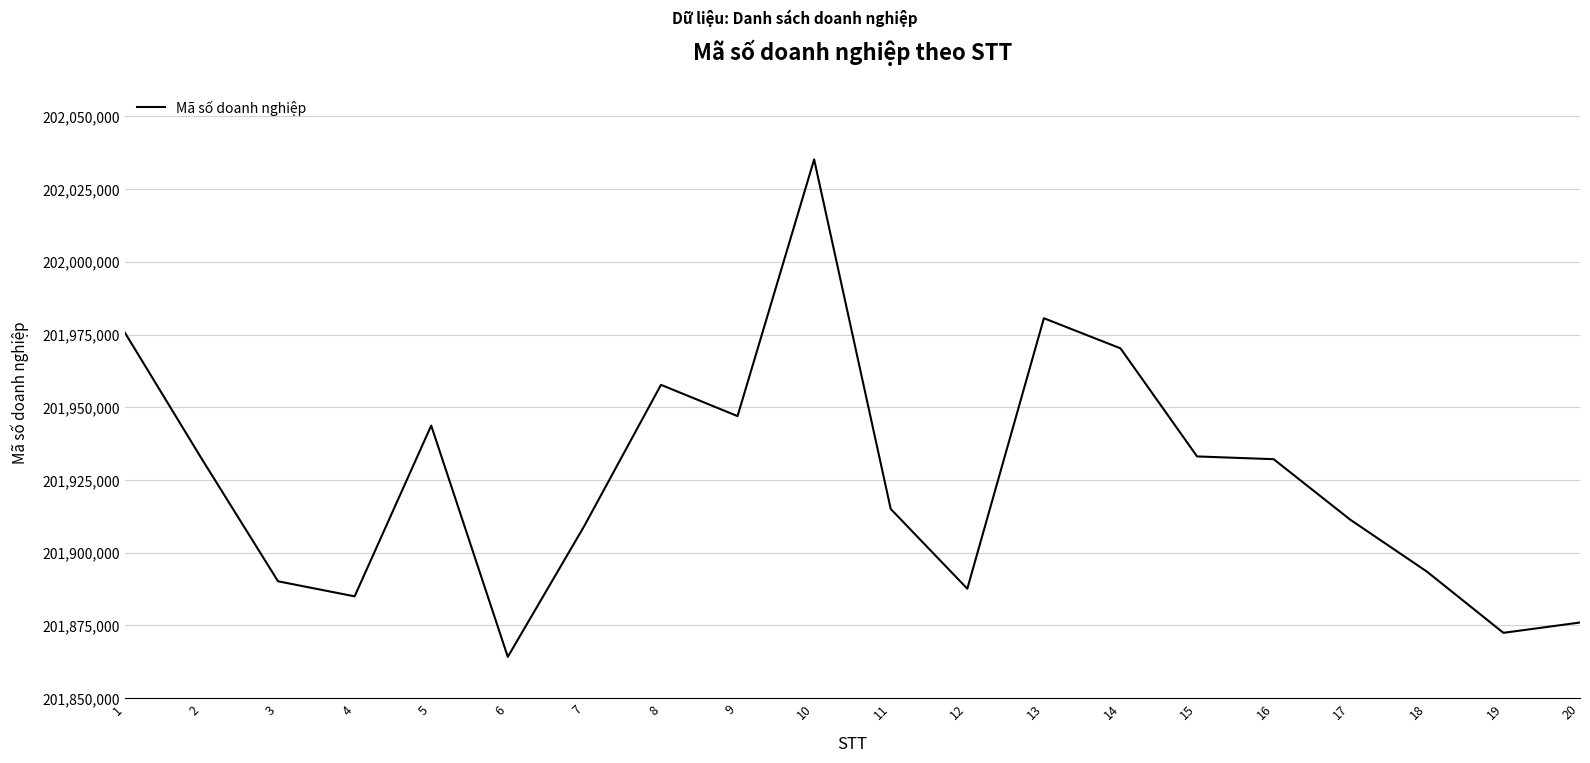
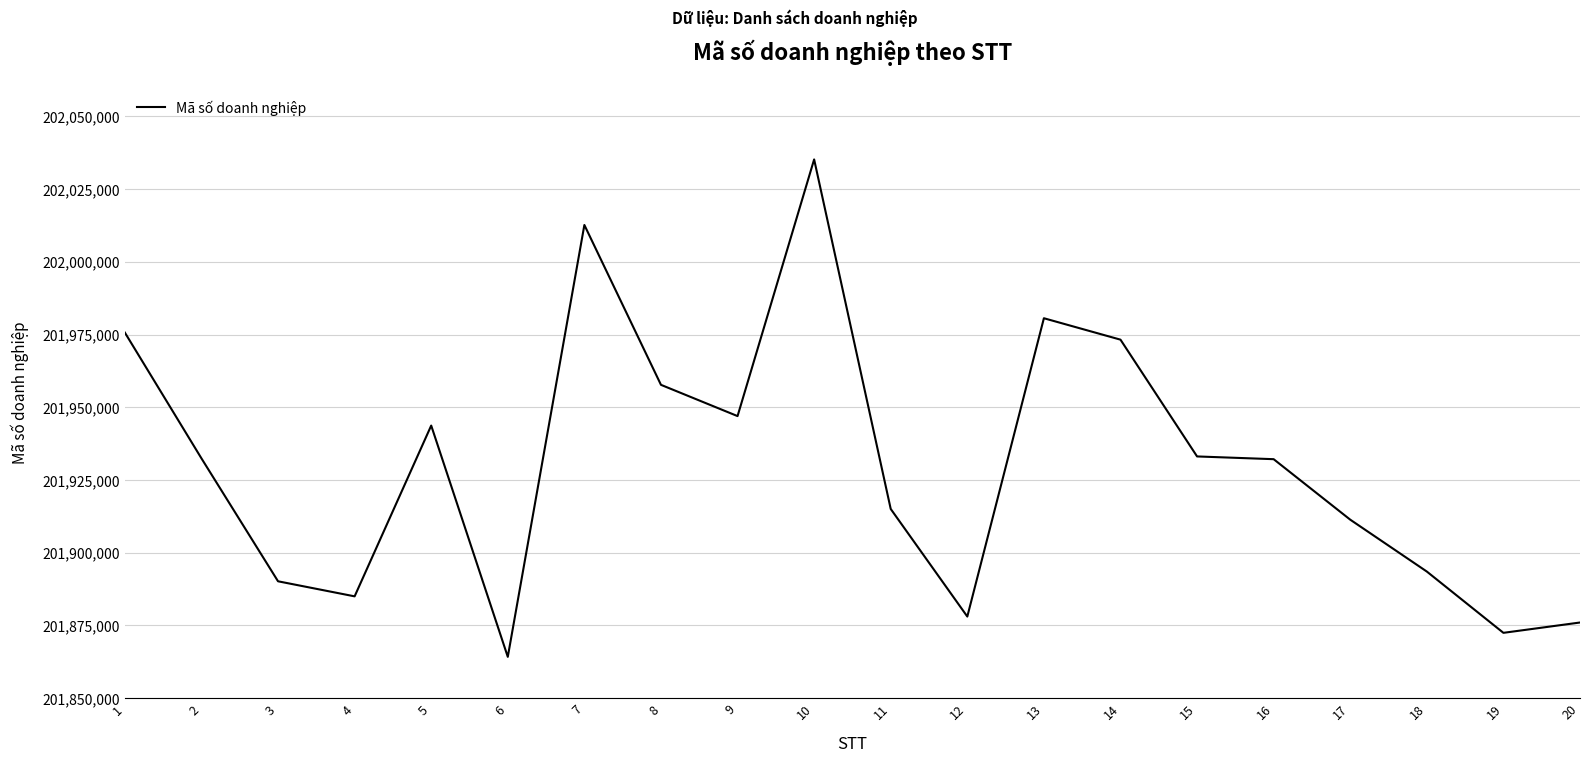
7: 201,909,000 -> 202,013,000
12: 201,888,000 -> 201,878,000
14: 201,970,000 -> 201,973,000
